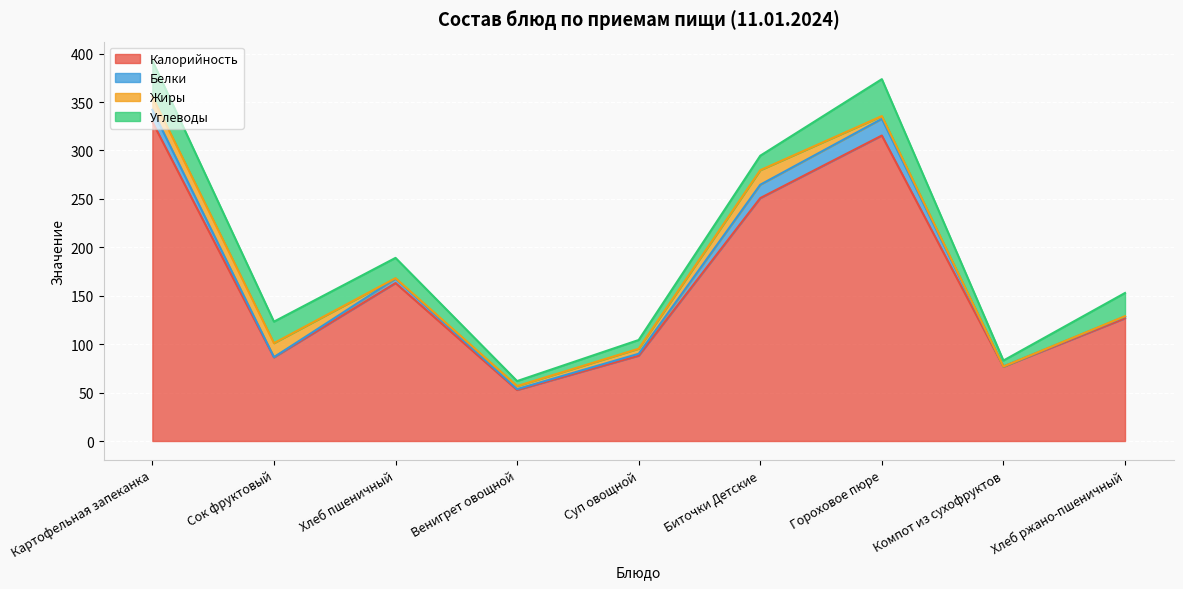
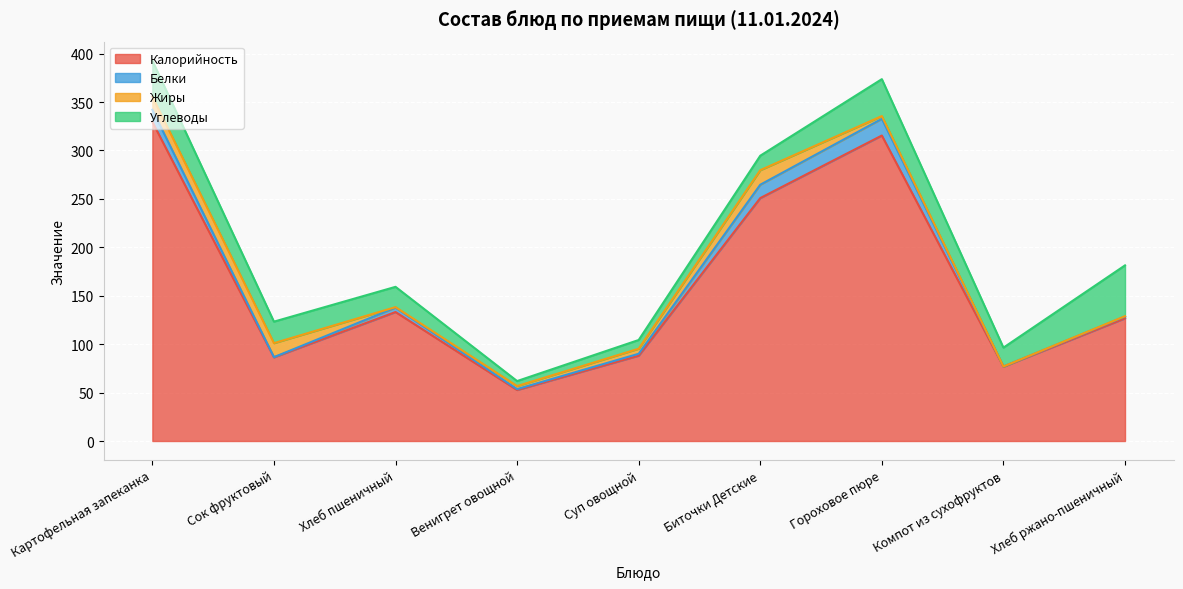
Калорийность, Хлеб пшеничный: 160 -> 130
Углеводы, Компот из сухофруктов: 10 -> 20
Углеводы, Хлеб ржано-пшеничный: 20 -> 50
